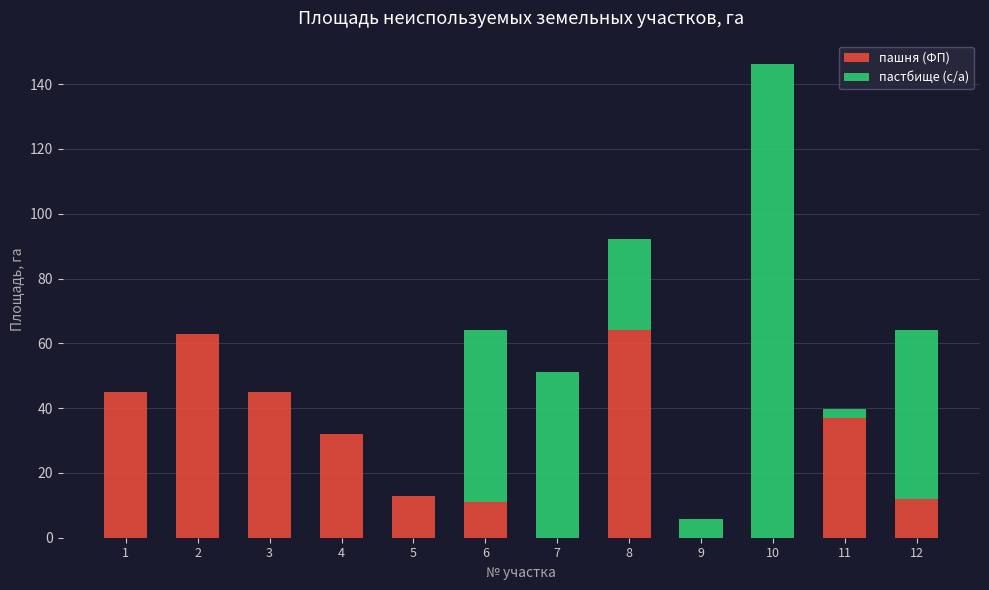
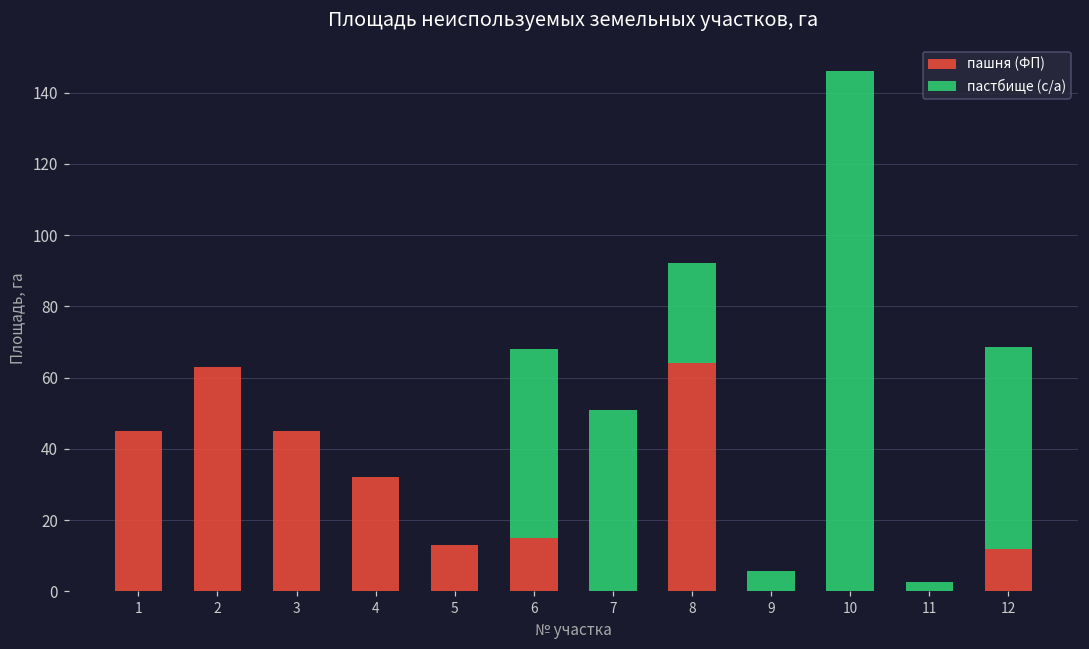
пашня (ФП), 6: 11 -> 15
пашня (ФП), 11: 37 -> 0
пастбище (с/а), 12: 52 -> 57
